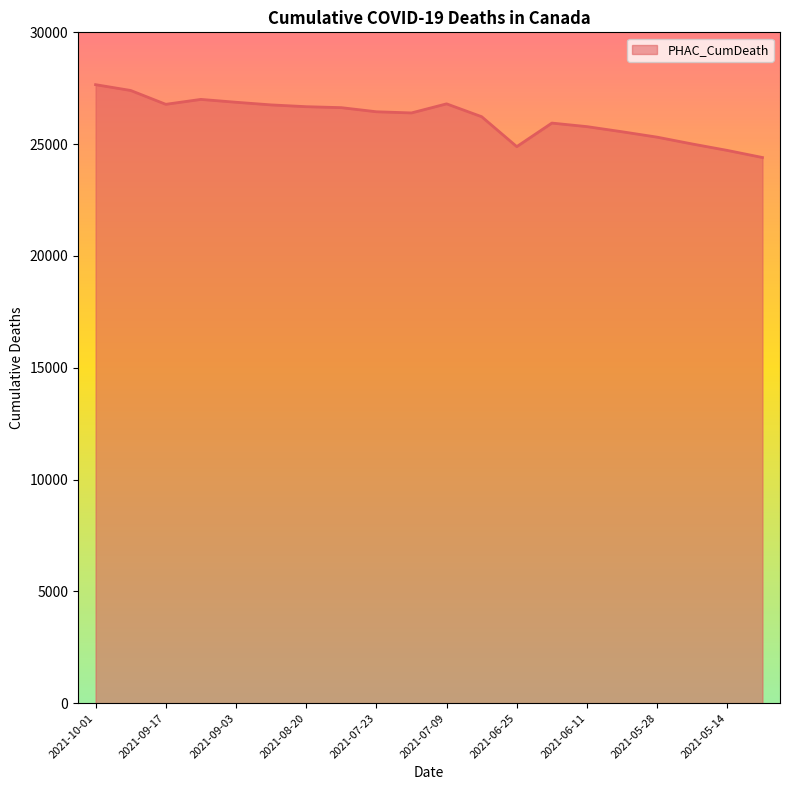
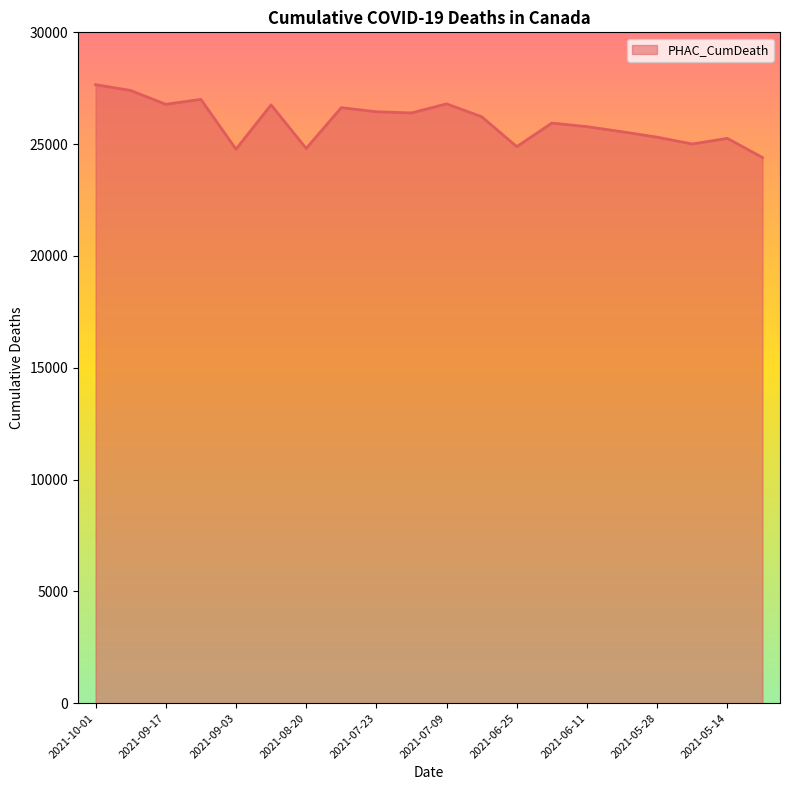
2021-09-03: 26900 -> 24800
2021-08-20: 26700 -> 24800
2021-05-14: 24700 -> 25300
